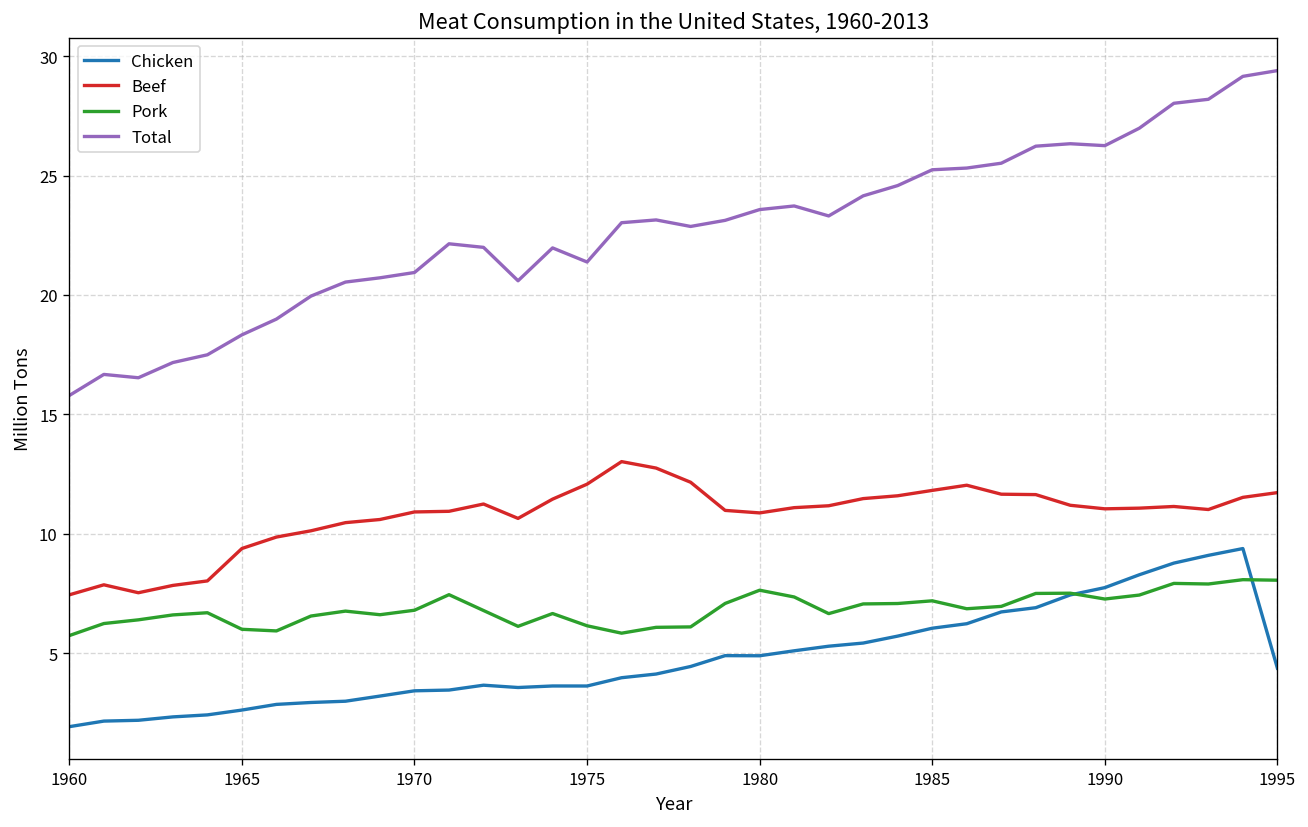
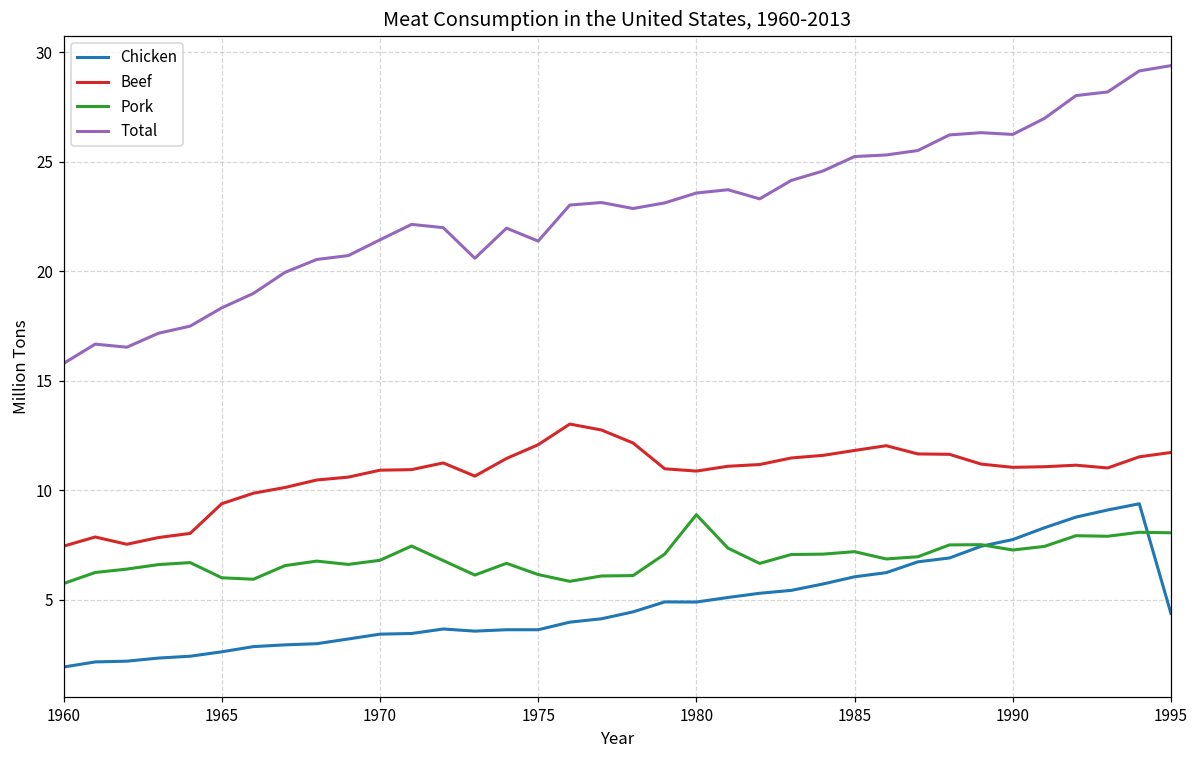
Total, 1970: 20.9 -> 21.4
Pork, 1980: 7.6 -> 8.9
